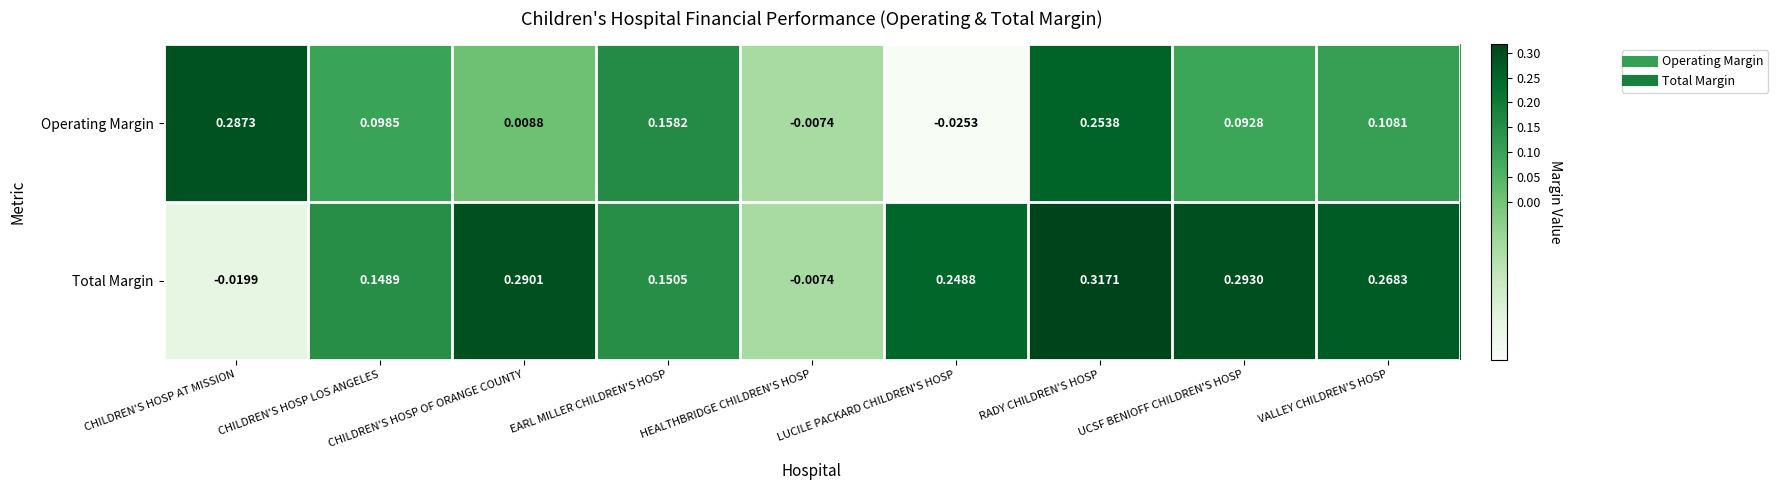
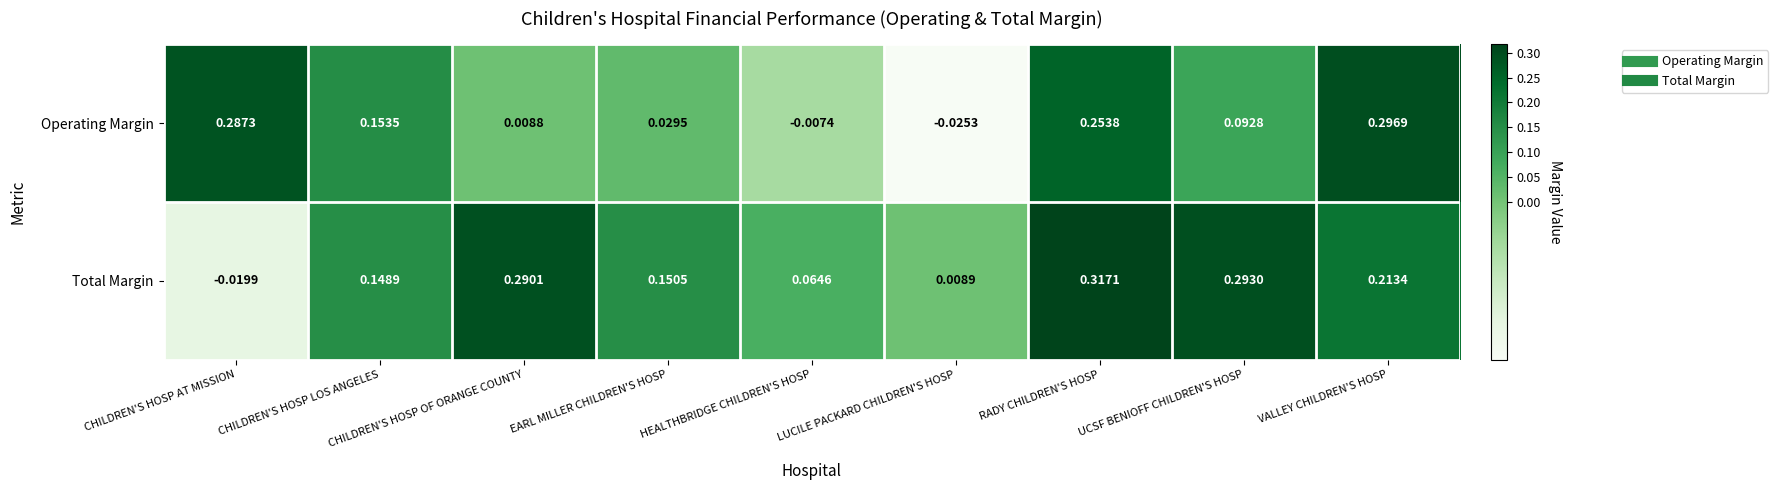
Operating Margin, CHILDREN'S HOSP LOS ANGELES: 0.0985 -> 0.1535
Operating Margin, EARL MILLER CHILDREN'S HOSP: 0.1582 -> 0.0295
Operating Margin, VALLEY CHILDREN'S HOSP: 0.1081 -> 0.2969
Total Margin, HEALTHBRIDGE CHILDREN'S HOSP: -0.0074 -> 0.0646
Total Margin, LUCILE PACKARD CHILDREN'S HOSP: 0.2488 -> 0.0089
Total Margin, VALLEY CHILDREN'S HOSP: 0.2683 -> 0.2134
